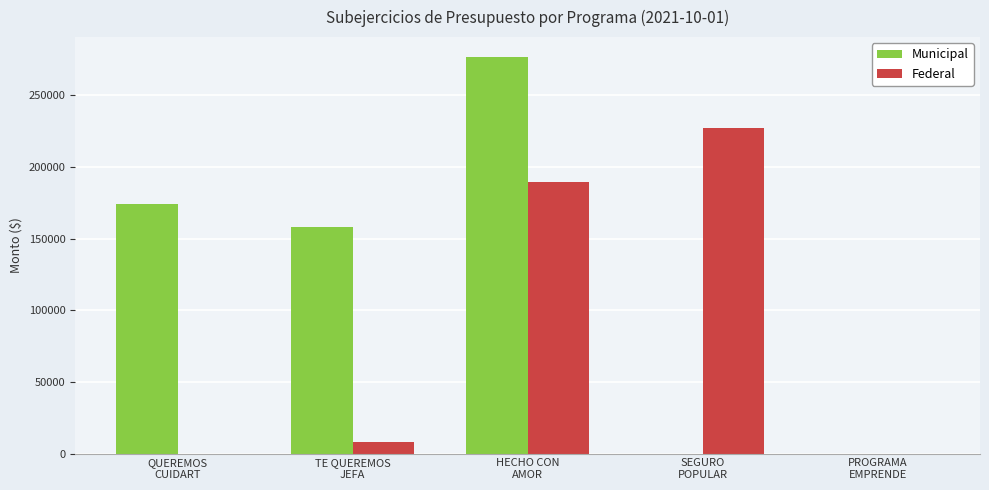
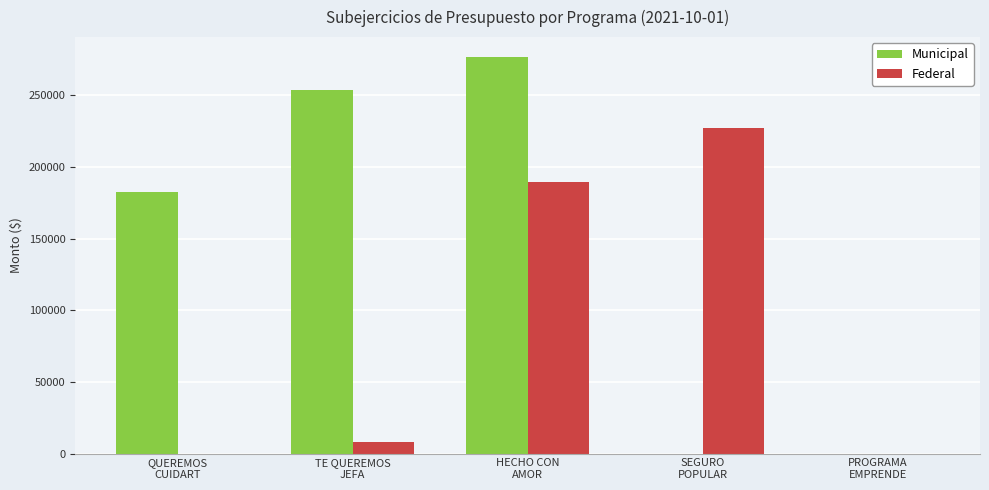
Municipal, QUEREMOS CUIDART: 174000 -> 182000
Municipal, TE QUEREMOS JEFA: 158000 -> 254000
